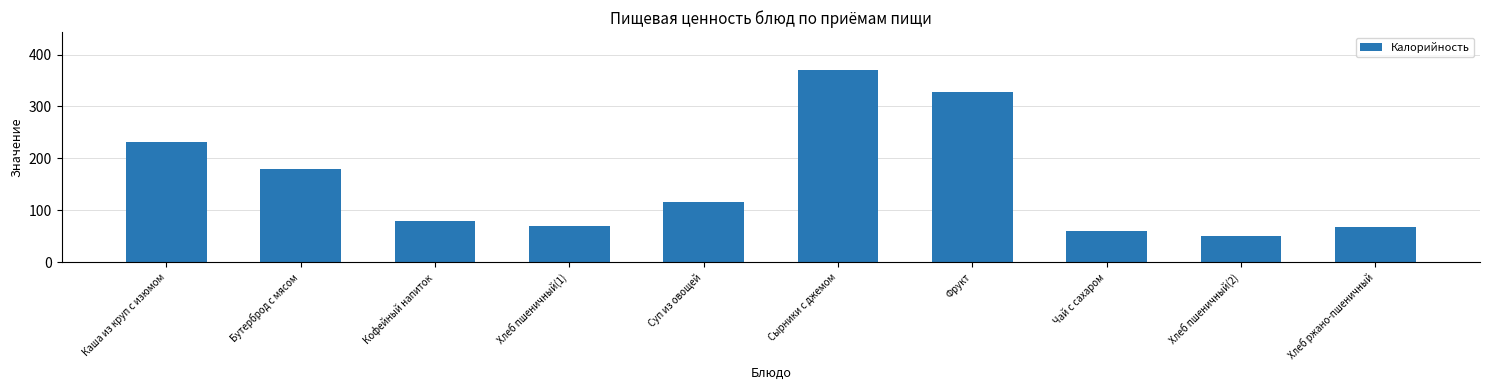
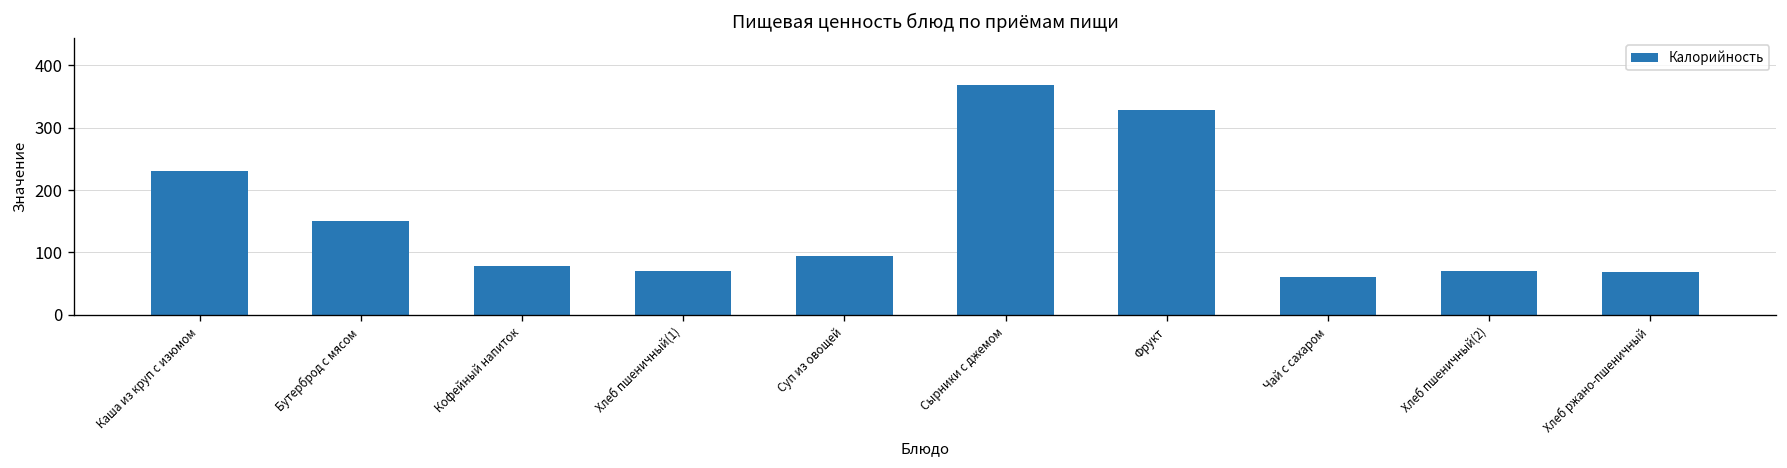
Бутерброд с мясом: 180 -> 150
Суп из овощей: 120 -> 100
Хлеб пшеничный(2): 50 -> 70
